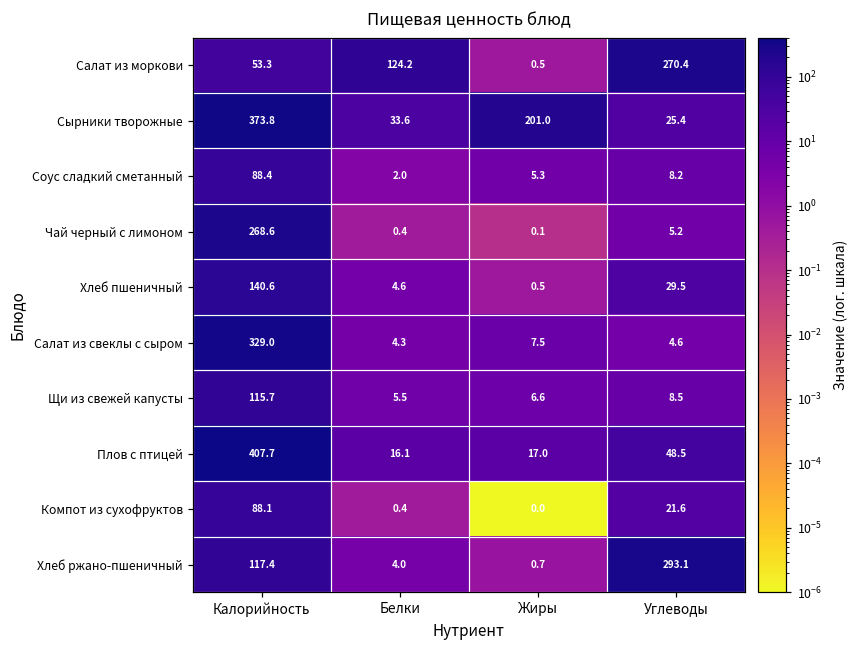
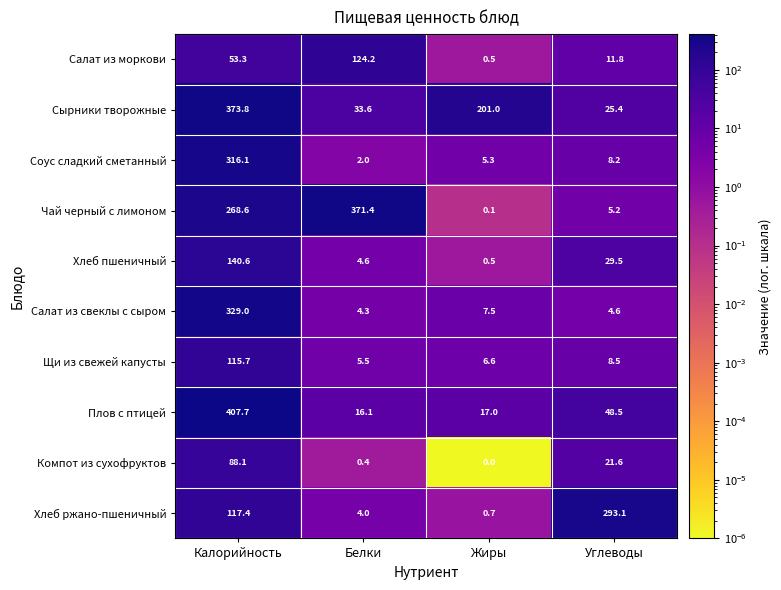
Салат из моркови, Углеводы: 270.4 -> 11.8
Соус сладкий сметанный, Калорийность: 88.4 -> 316.1
Чай черный с лимоном, Белки: 0.4 -> 371.4
